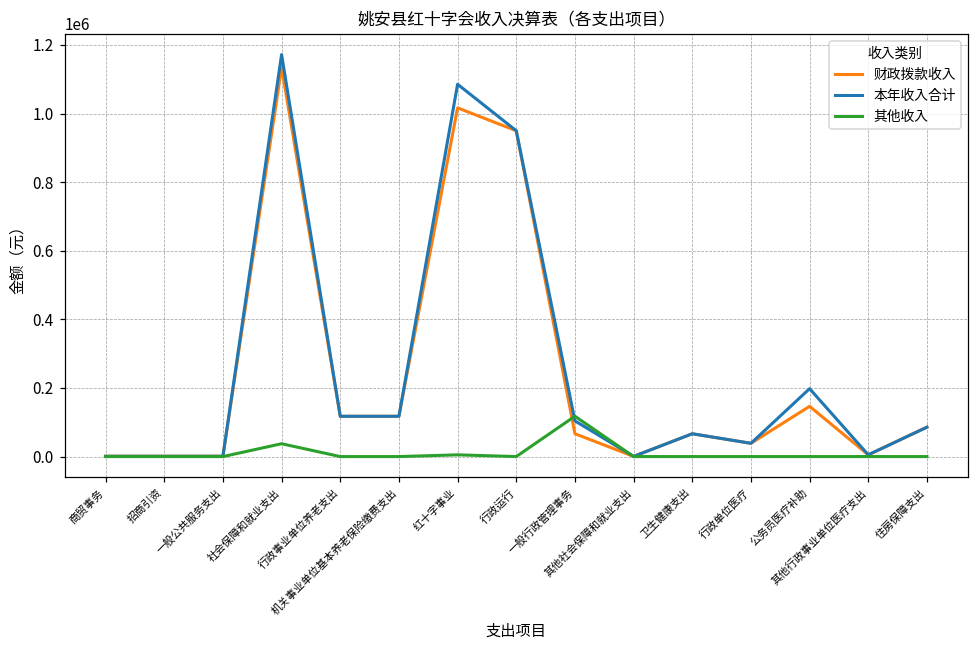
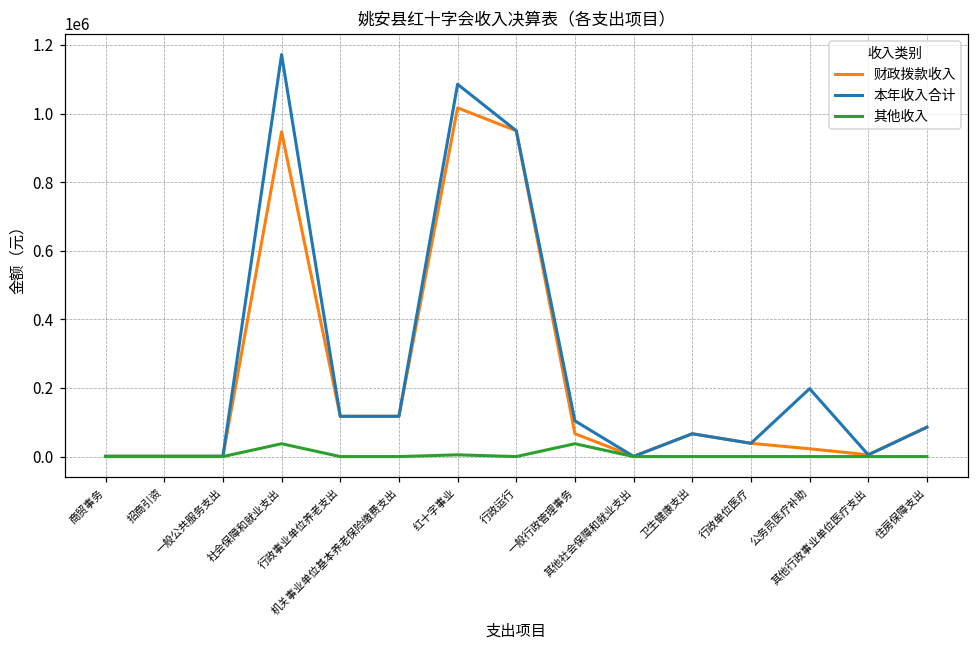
财政拨款收入, 社会保障和就业支出: 1130000 -> 950000
其他收入, 一般行政管理事务: 120000 -> 40000
财政拨款收入, 公务员医疗补助: 150000 -> 20000
